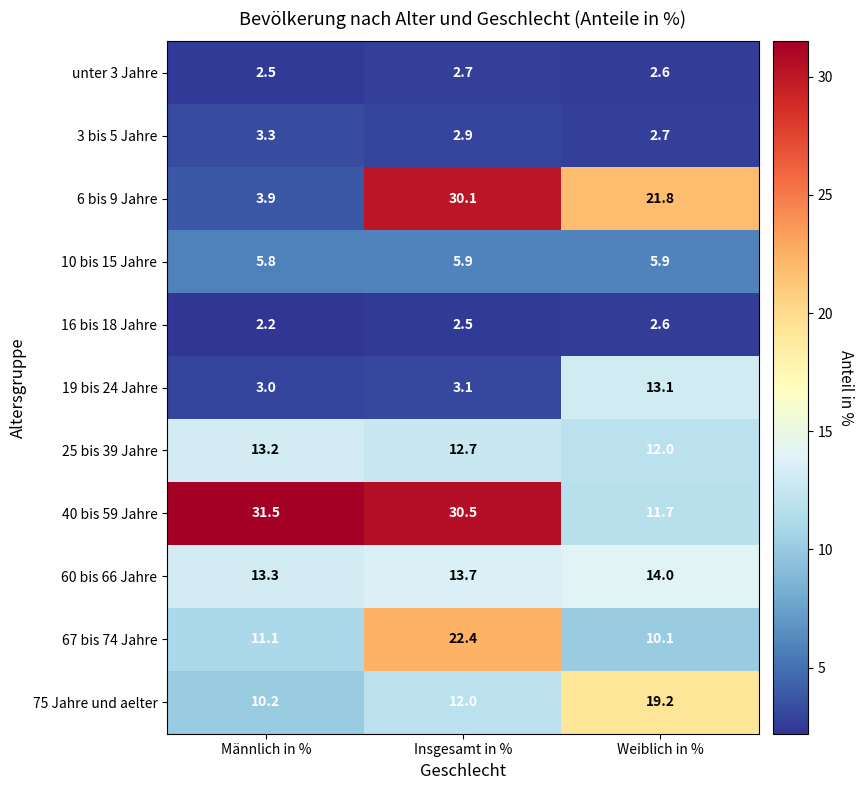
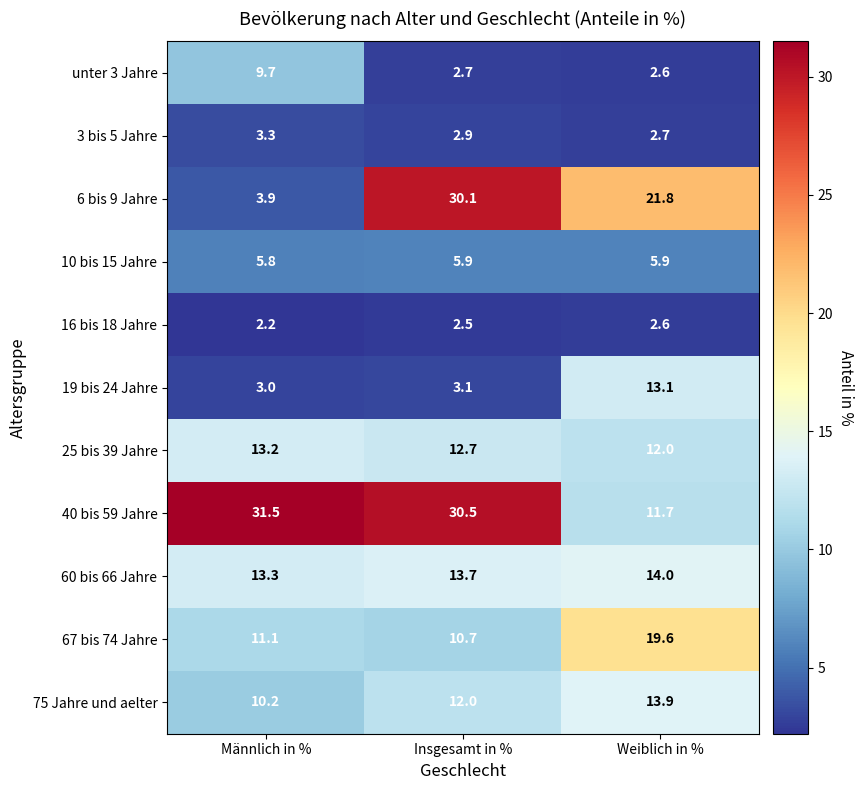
unter 3 Jahre, Männlich in %: 2.5 -> 9.7
67 bis 74 Jahre, Insgesamt in %: 22.4 -> 10.7
67 bis 74 Jahre, Weiblich in %: 10.1 -> 19.6
75 Jahre und aelter, Weiblich in %: 19.2 -> 13.9
